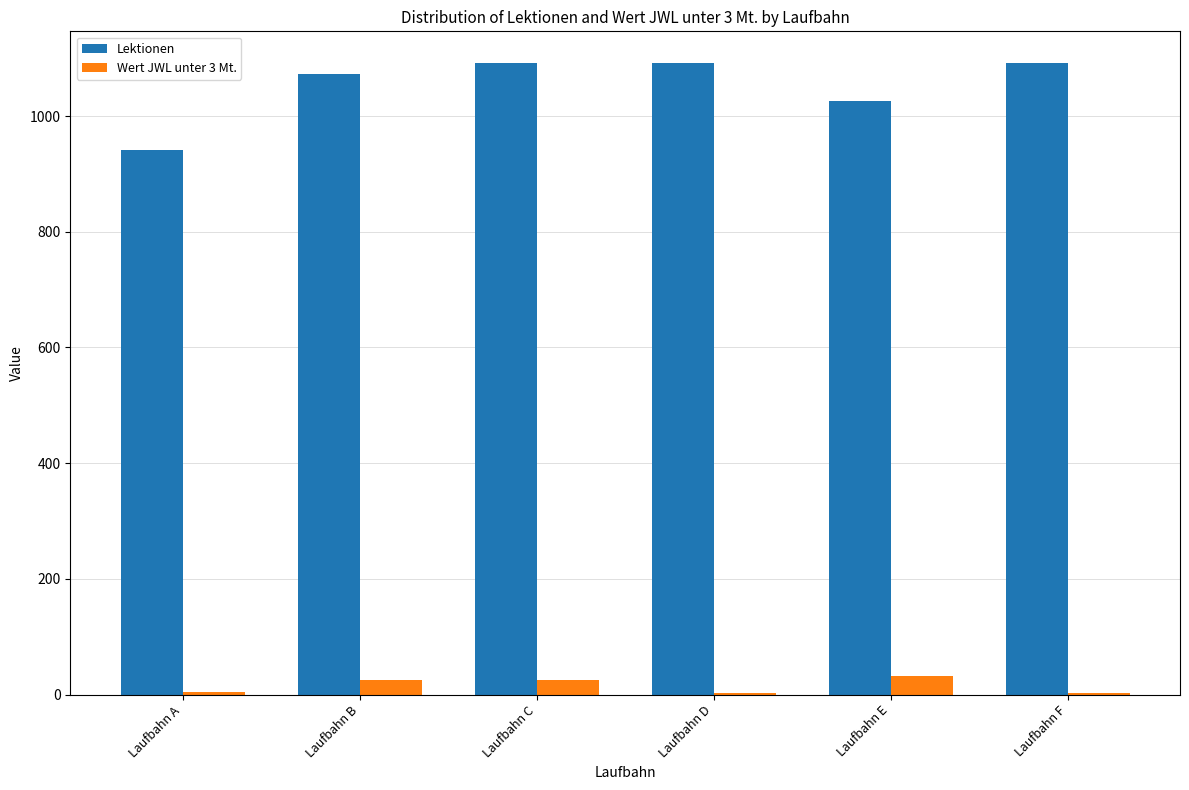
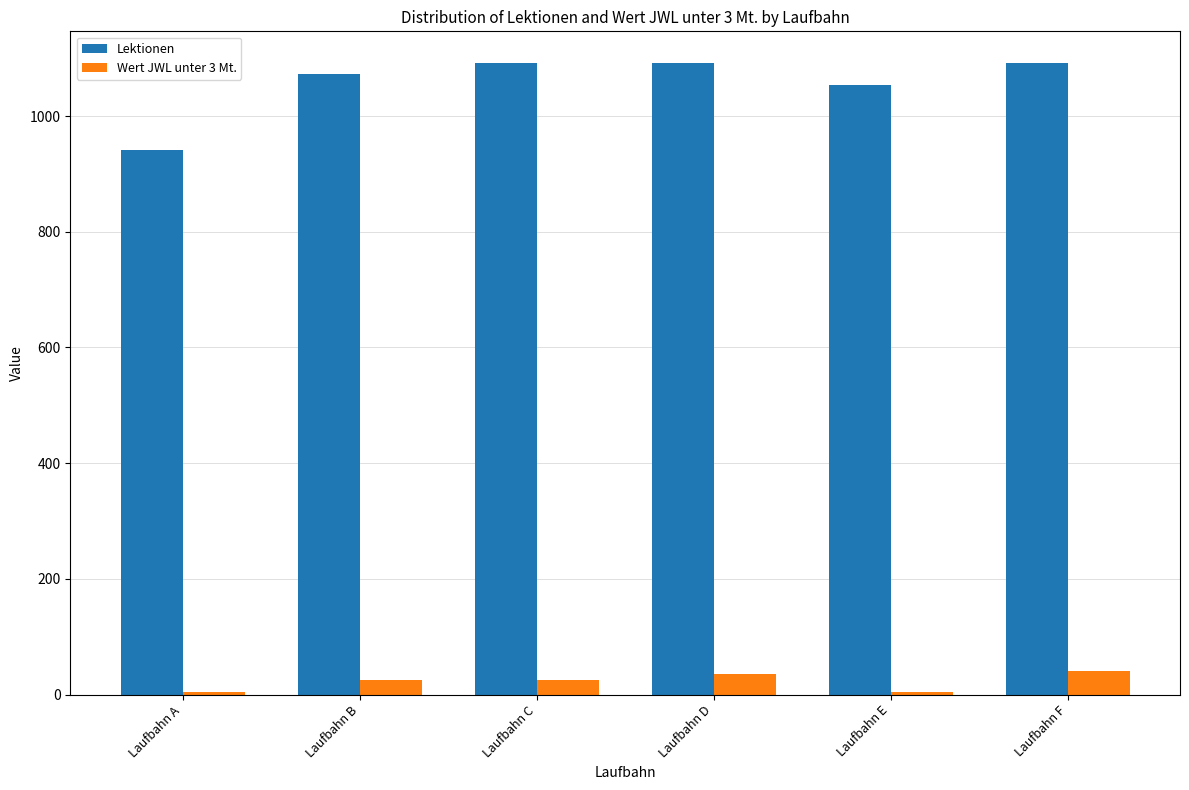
Wert JWL unter 3 Mt., Laufbahn D: 0 -> 40
Lektionen, Laufbahn E: 1030 -> 1050
Wert JWL unter 3 Mt., Laufbahn E: 30 -> 0
Wert JWL unter 3 Mt., Laufbahn F: 0 -> 40
